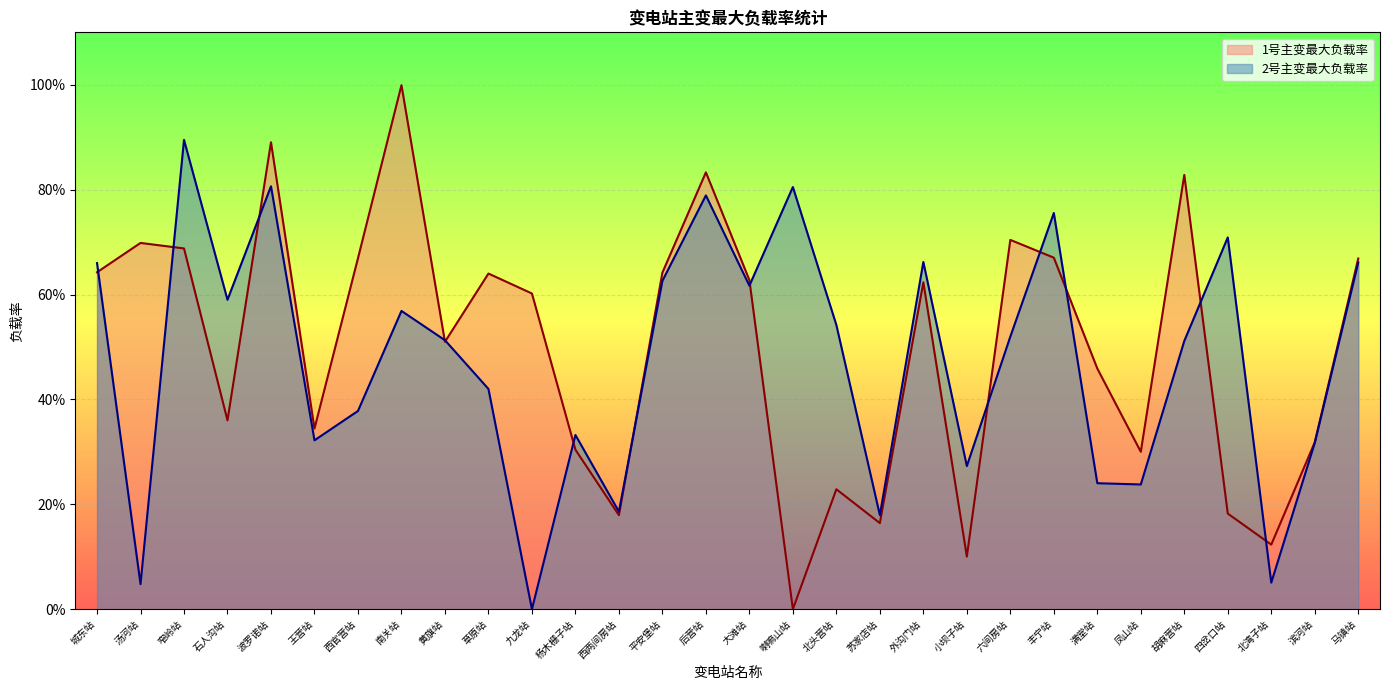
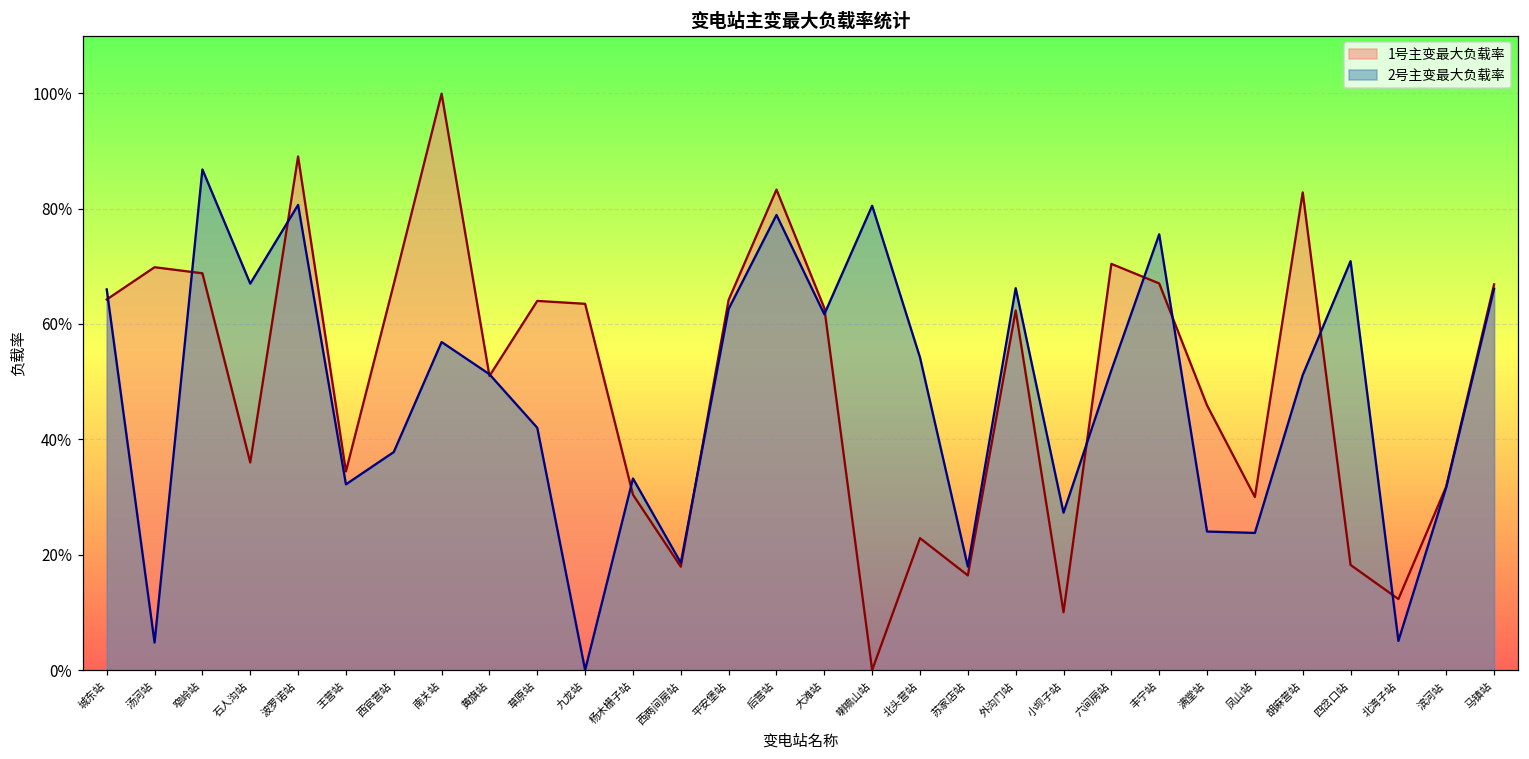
2号主变最大负载率, 窄岭站: 90% -> 87%
2号主变最大负载率, 石人沟站: 59% -> 67%
1号主变最大负载率, 九龙站: 60% -> 64%
